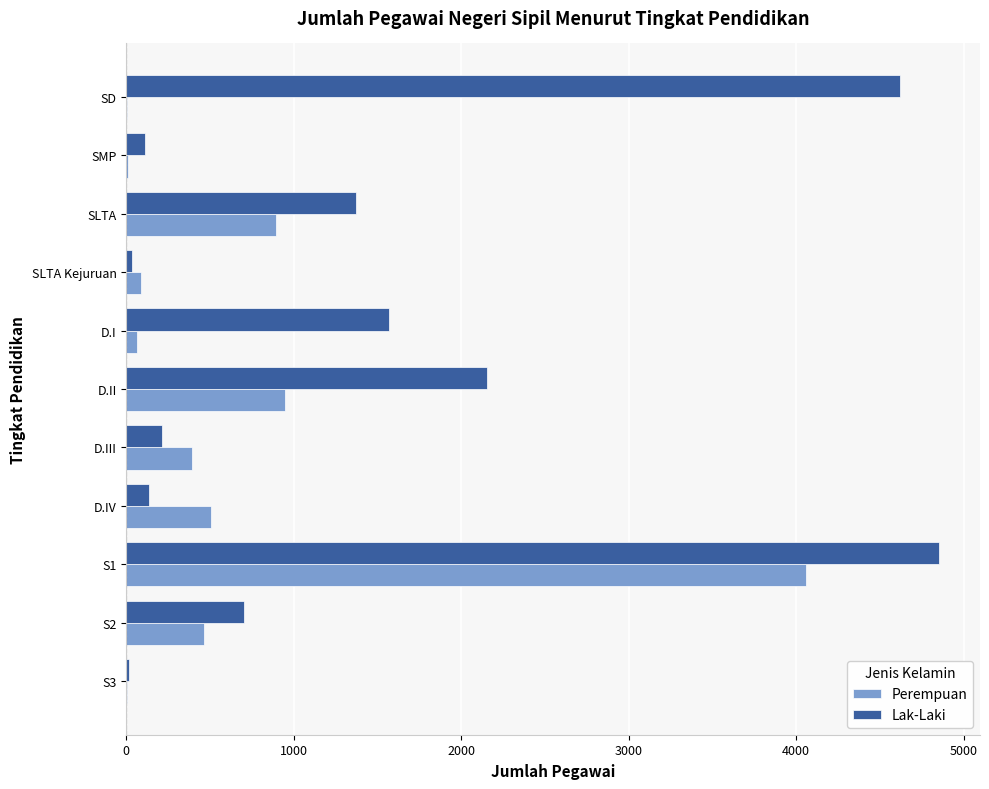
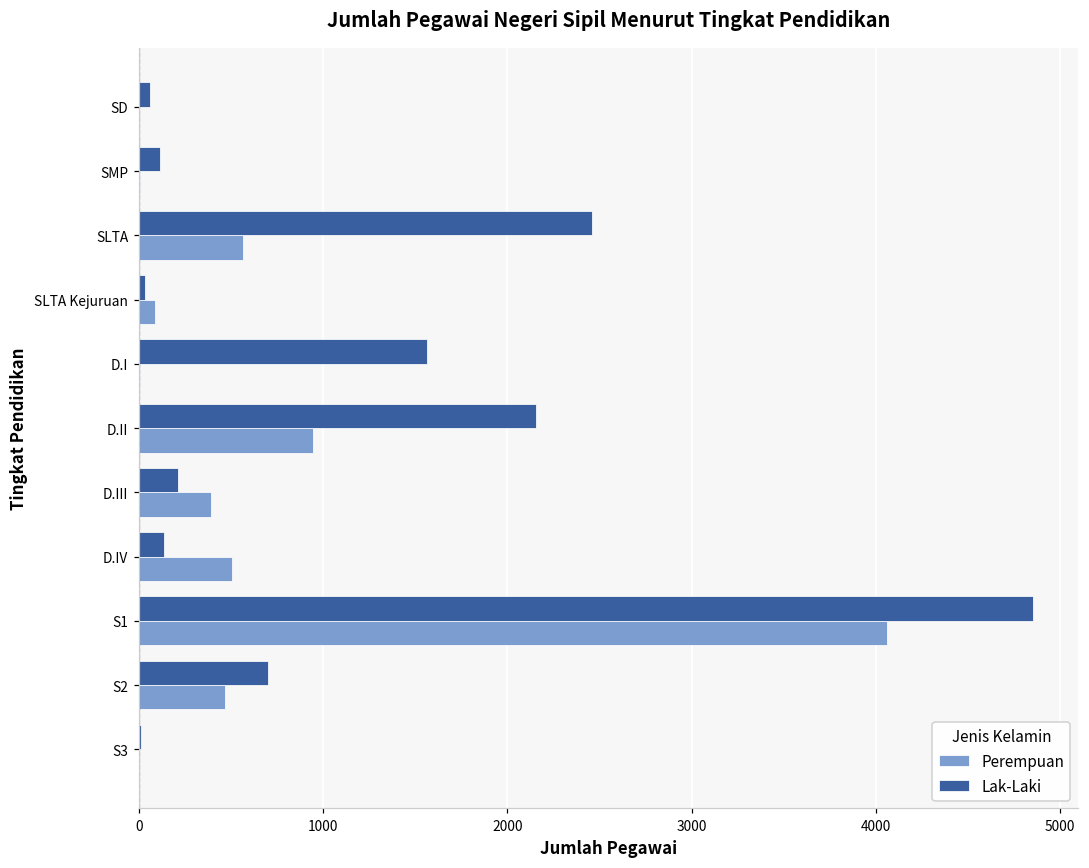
Lak-Laki, SD: 4620 -> 60
Lak-Laki, SLTA: 1370 -> 2460
Perempuan, SLTA: 900 -> 570
Perempuan, D.I: 60 -> 10
